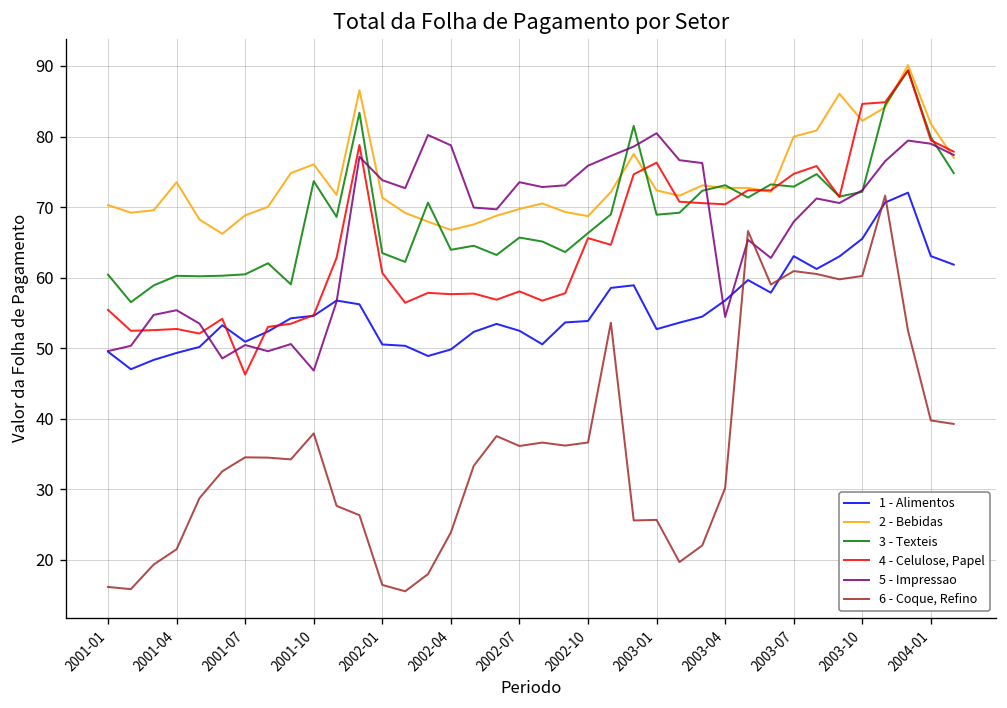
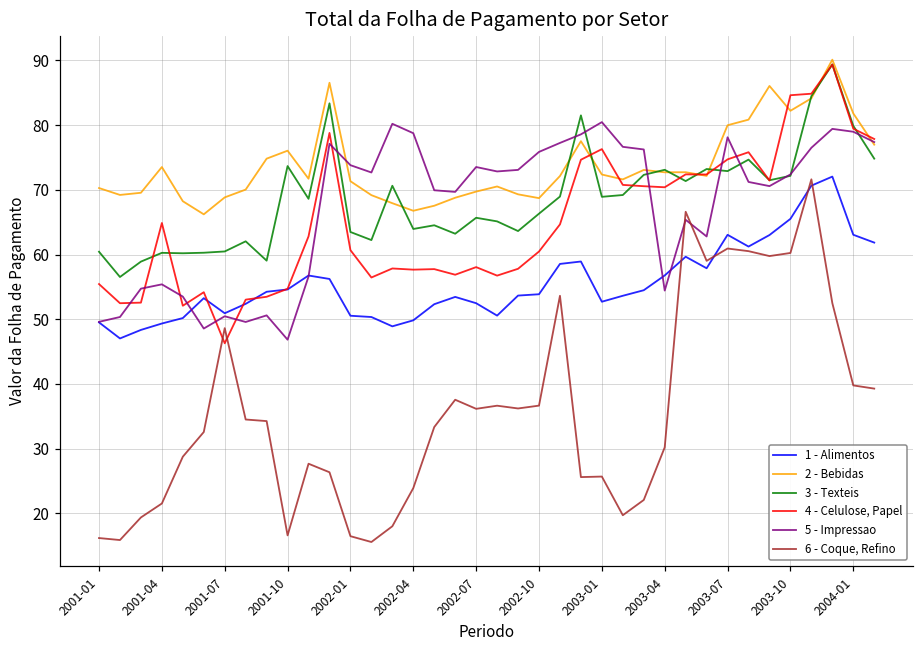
4 - Celulose, Papel, 2001-04: 53 -> 65
6 - Coque, Refino, 2001-07: 35 -> 49
6 - Coque, Refino, 2001-10: 38 -> 17
4 - Celulose, Papel, 2002-10: 66 -> 60
5 - Impressao, 2003-07: 68 -> 78
